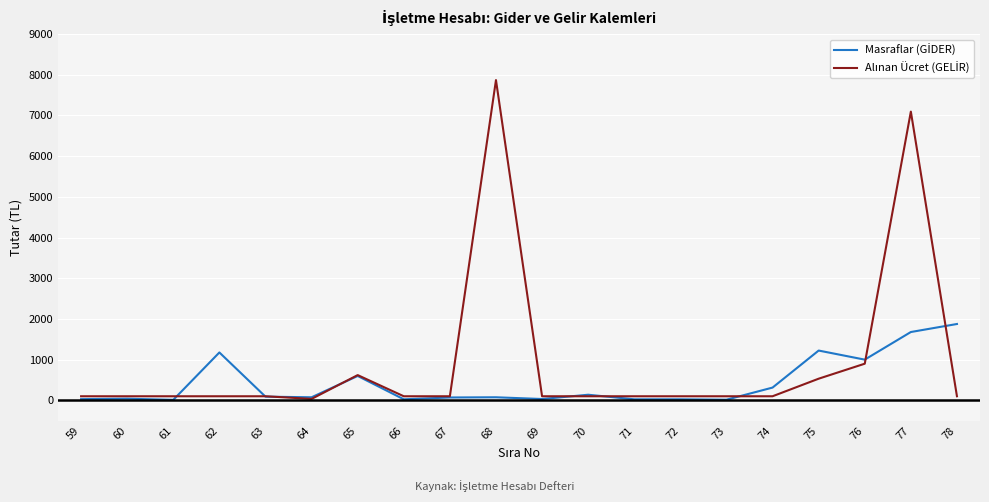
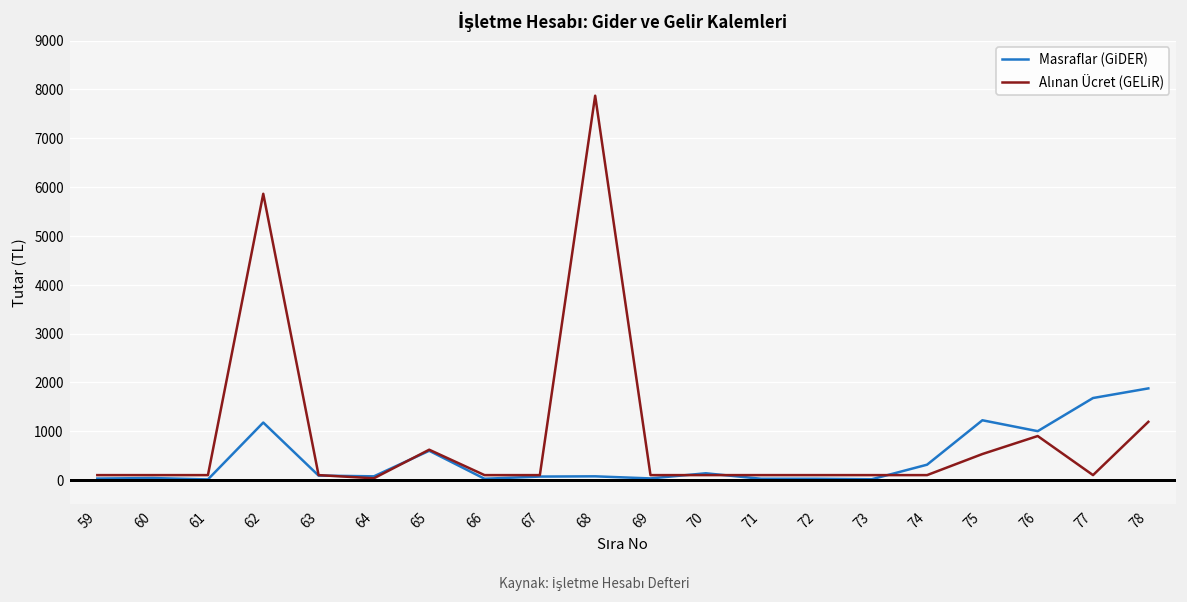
Alınan Ücret (GELİR), 62: 100 -> 5900
Alınan Ücret (GELİR), 77: 7100 -> 100
Alınan Ücret (GELİR), 78: 100 -> 1200
